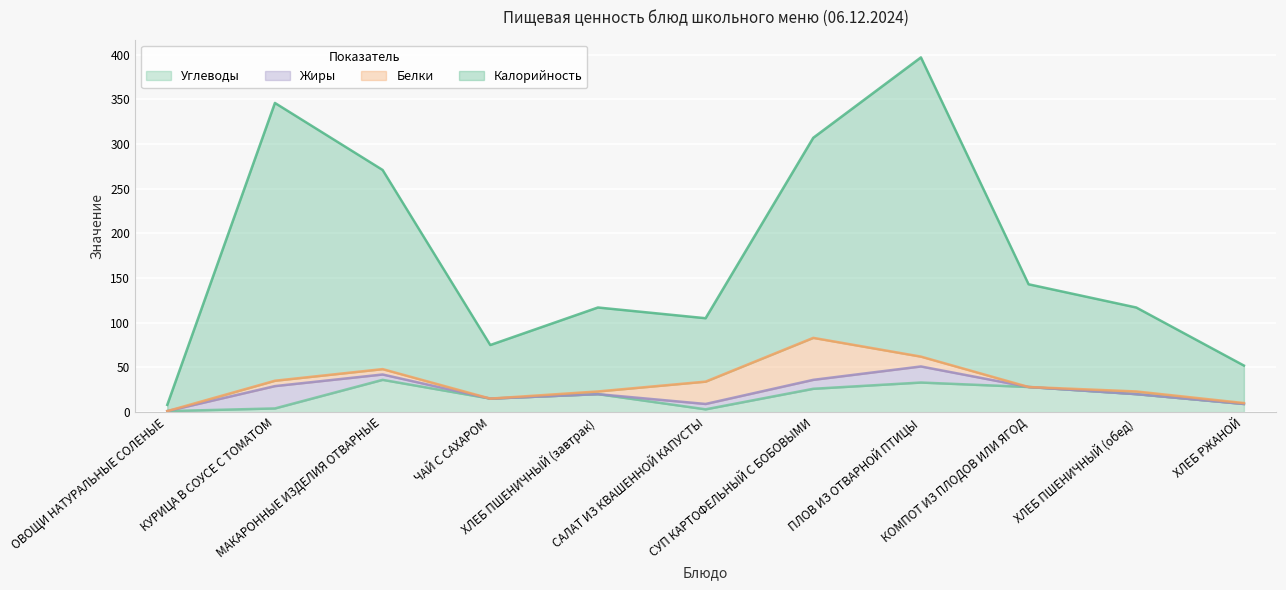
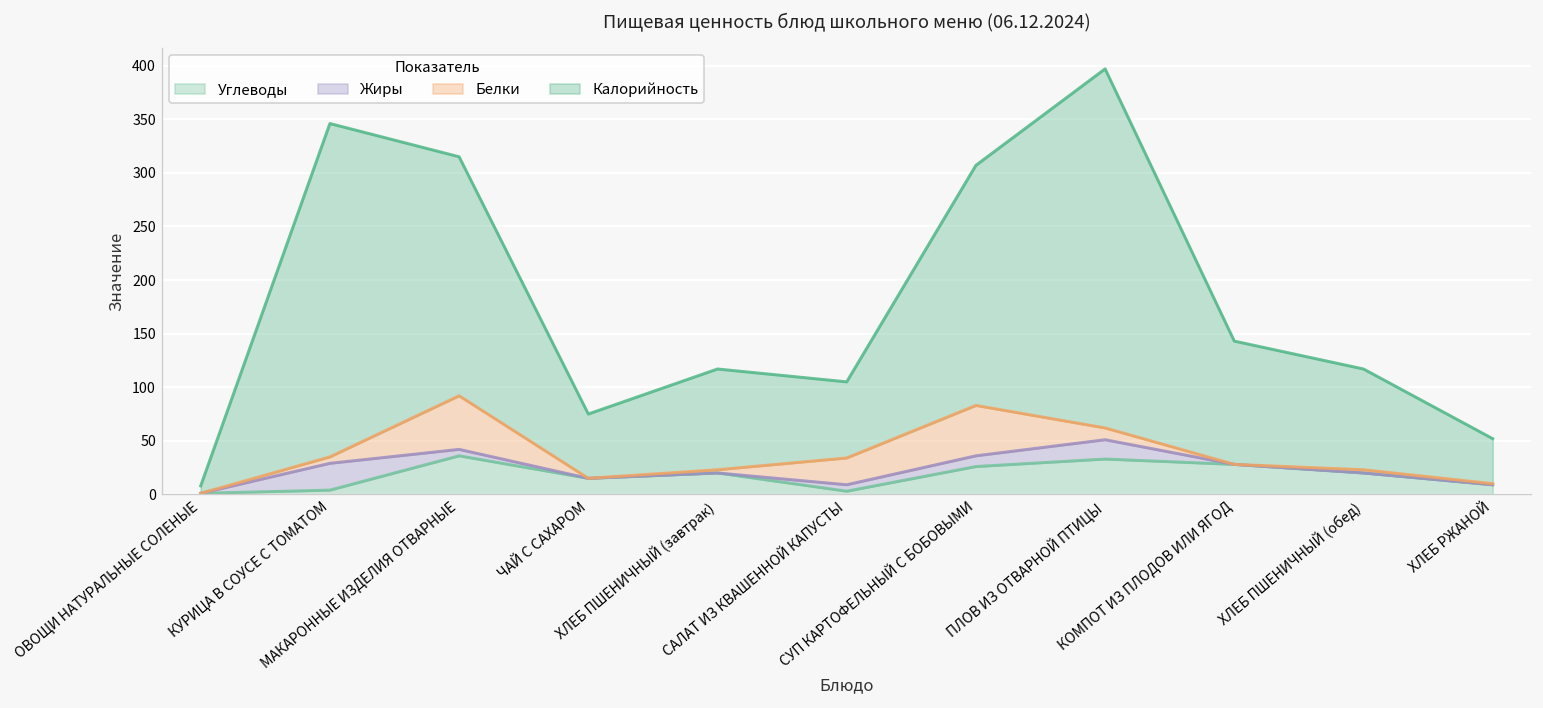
Белки, МАКАРОННЫЕ ИЗДЕЛИЯ ОТВАРНЫЕ: 10 -> 50
